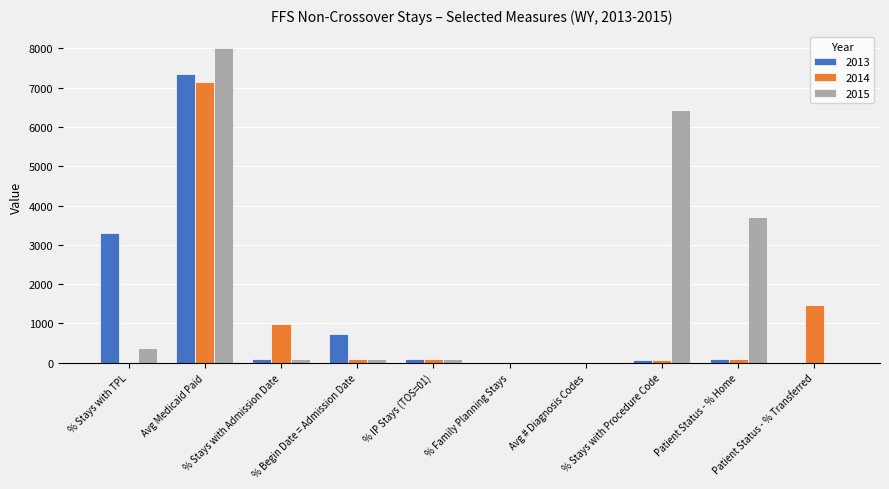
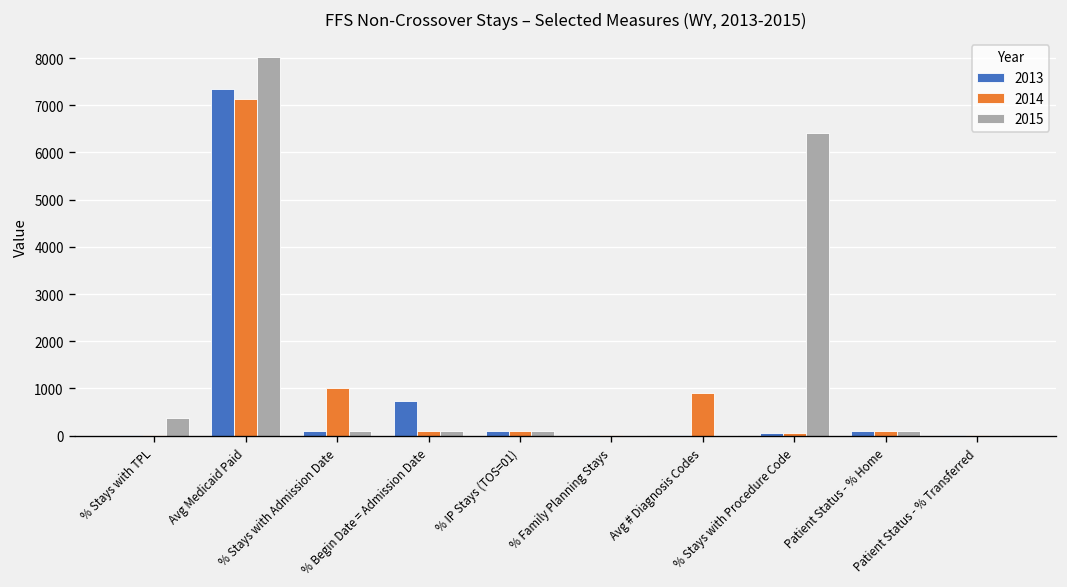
2013, % Stays with TPL: 3300 -> 0
2014, Avg # Diagnosis Codes: 0 -> 900
2015, Patient Status - % Home: 3700 -> 100
2014, Patient Status - % Transferred: 1500 -> 0
